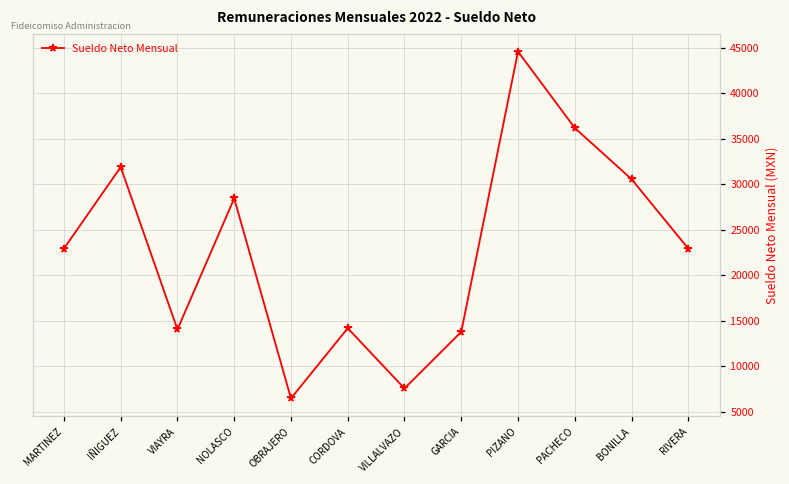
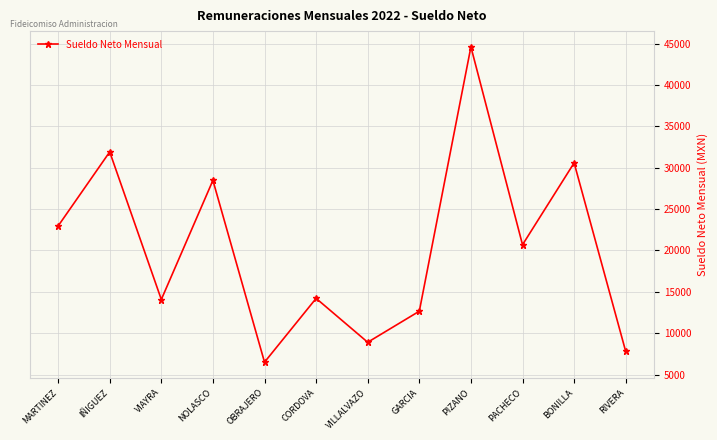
VILLALVAZO: 8000 -> 9000
GARCIA: 14000 -> 13000
PACHECO: 36000 -> 21000
RIVERA: 23000 -> 8000
